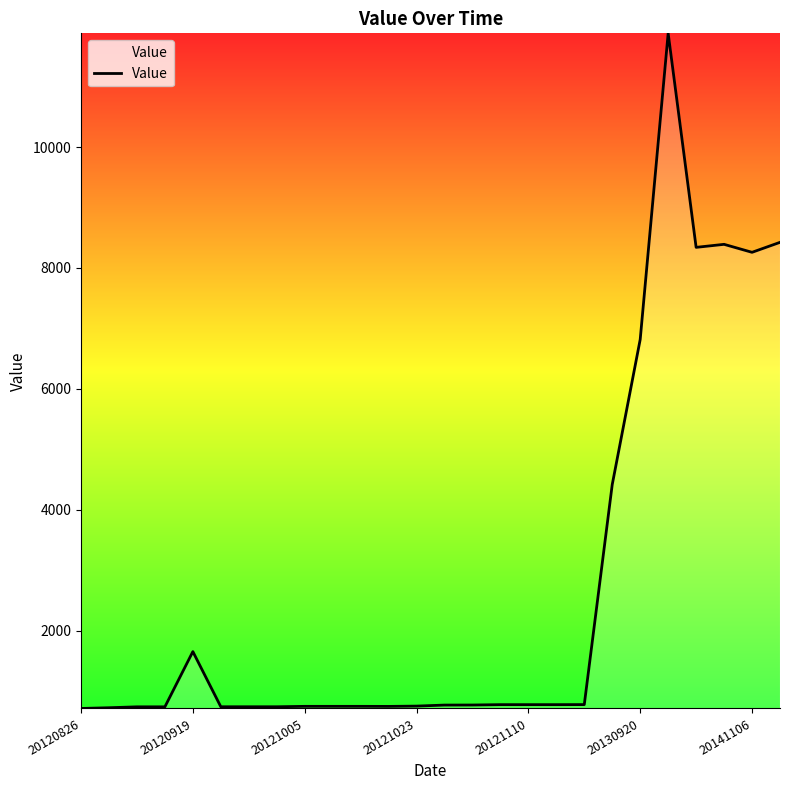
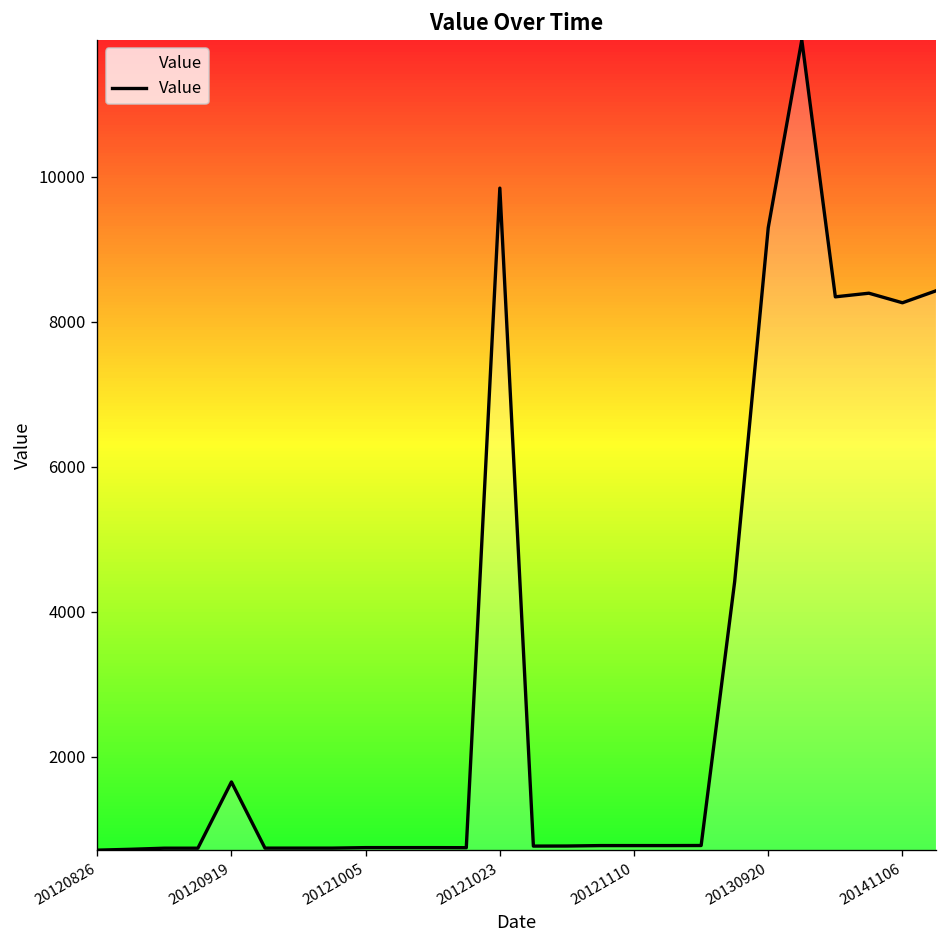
20121023: 700 -> 9800
20130920: 6800 -> 9300
